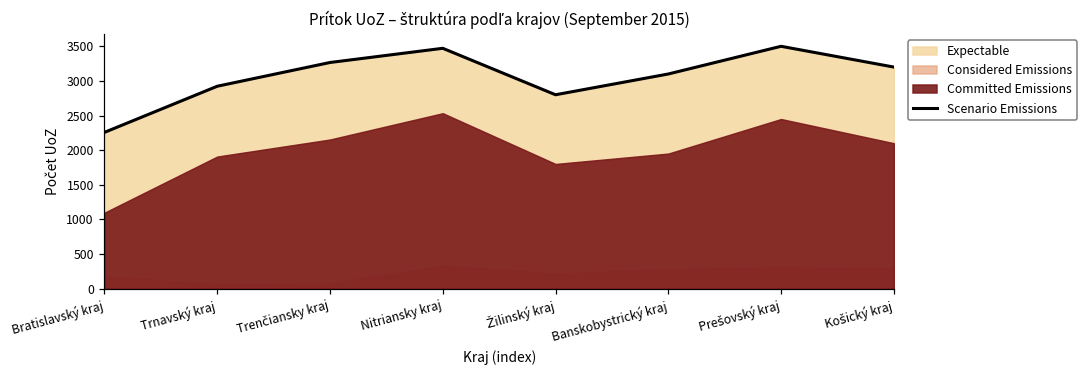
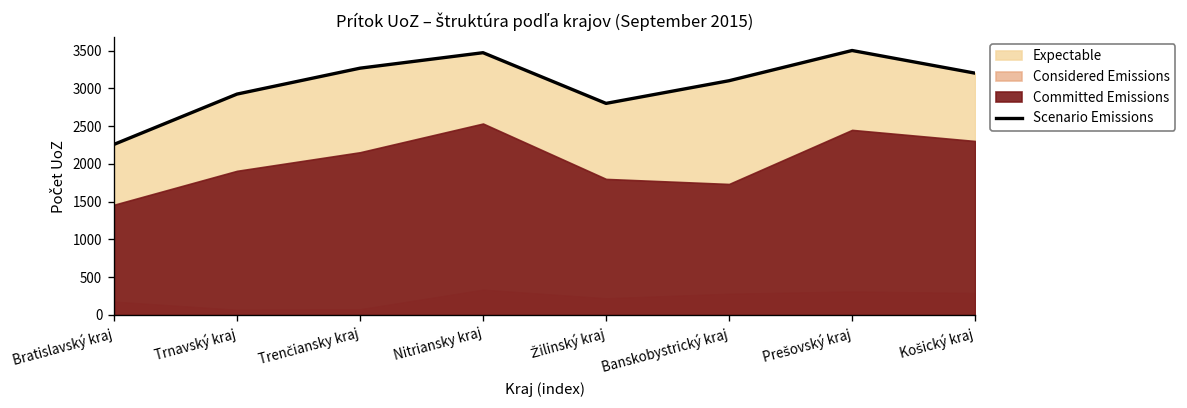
Committed Emissions, Bratislavský kraj: 1100 -> 1500
Committed Emissions, Banskobystrický kraj: 2000 -> 1700
Committed Emissions, Košický kraj: 2100 -> 2300
